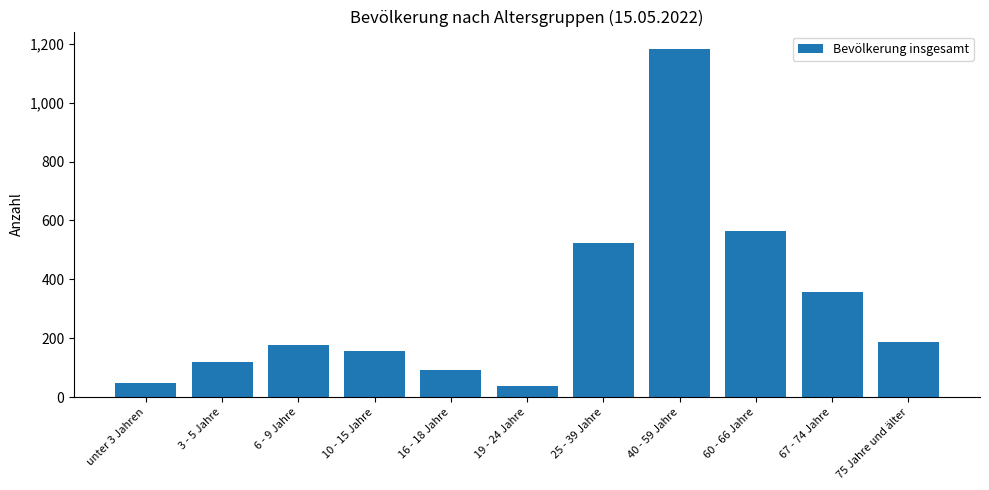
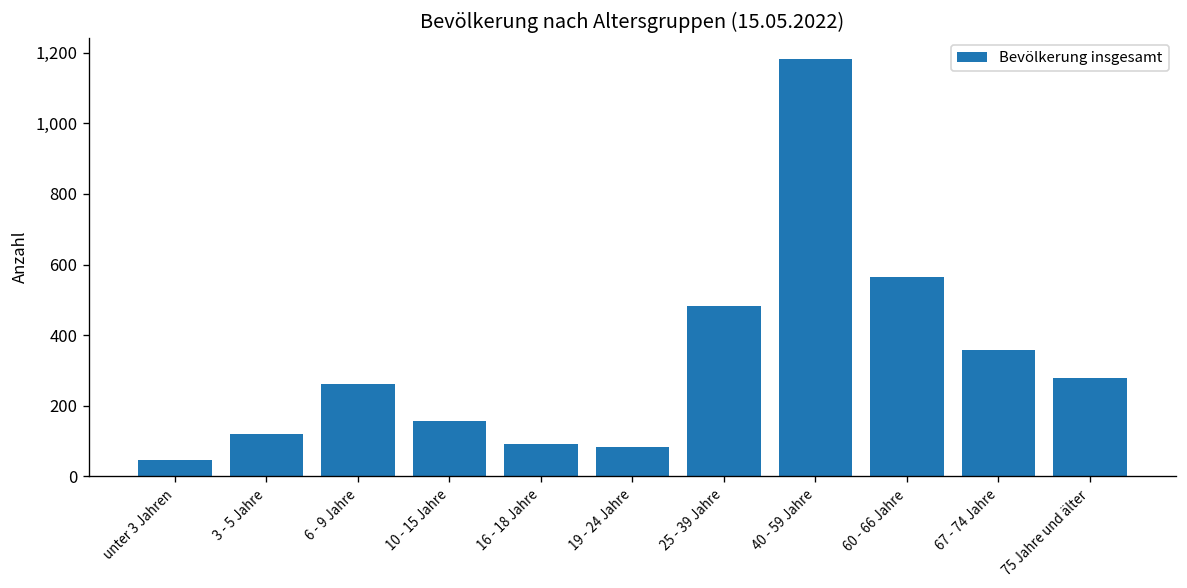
6 - 9 Jahre: 180 -> 260
19 - 24 Jahre: 40 -> 80
25 - 39 Jahre: 520 -> 480
75 Jahre und älter: 190 -> 280
